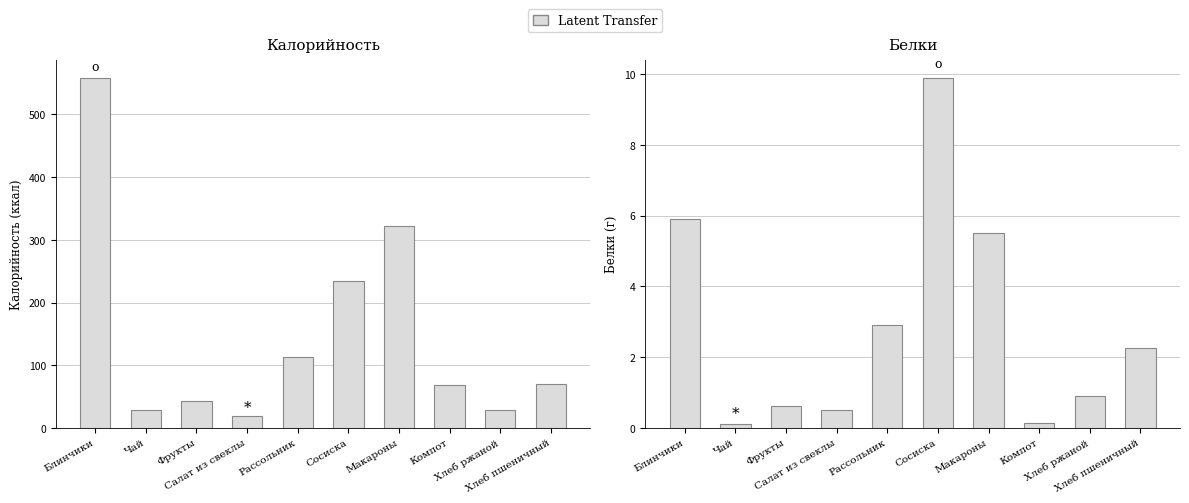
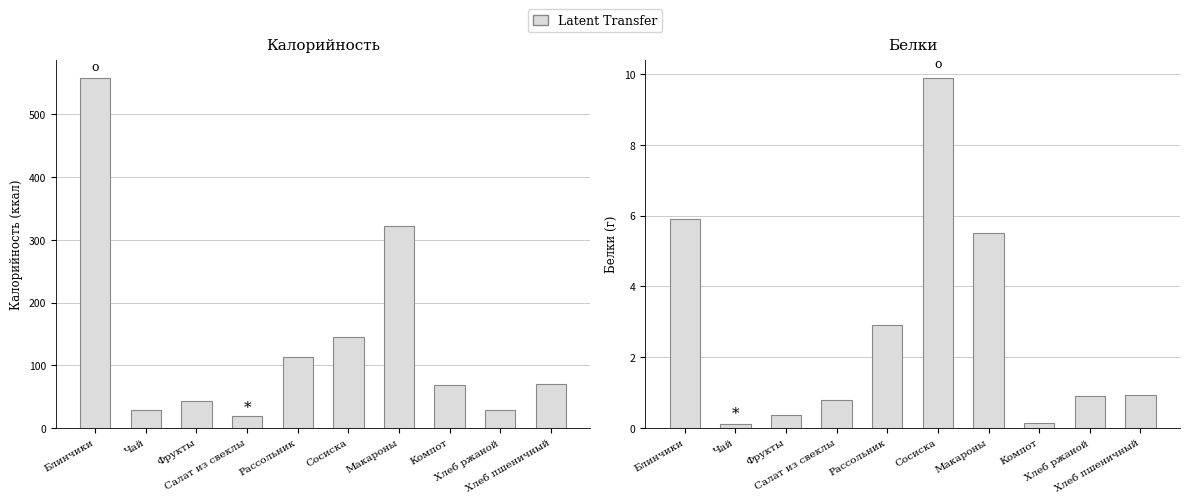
Калорийность, Сосиска: 230 -> 150
Белки, Фрукты: 0.6 -> 0.4
Белки, Салат из свеклы: 0.5 -> 0.8
Белки, Хлеб пшеничный: 2.3 -> 0.9
